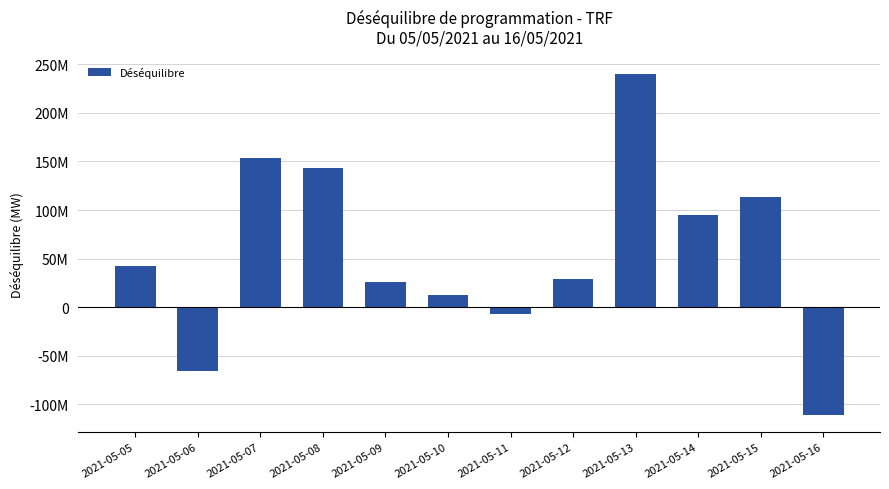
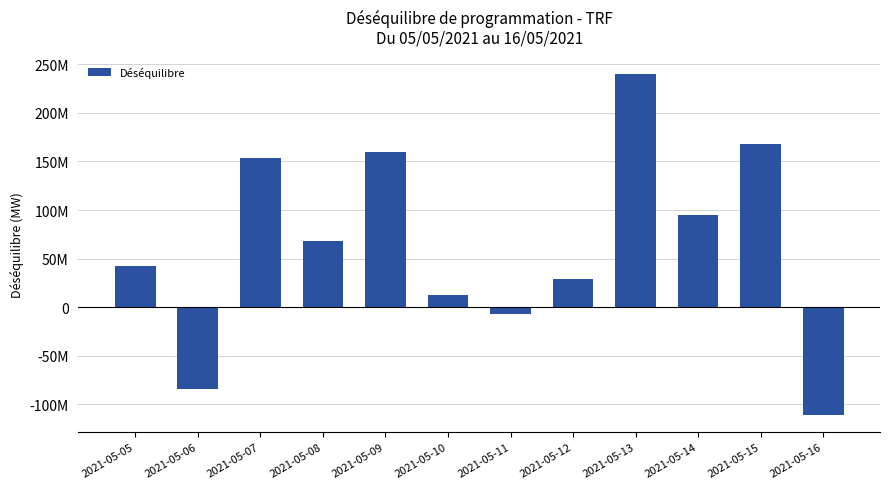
2021-05-06: -70000000 -> -80000000
2021-05-08: 140000000 -> 70000000
2021-05-09: 30000000 -> 160000000
2021-05-15: 110000000 -> 170000000
